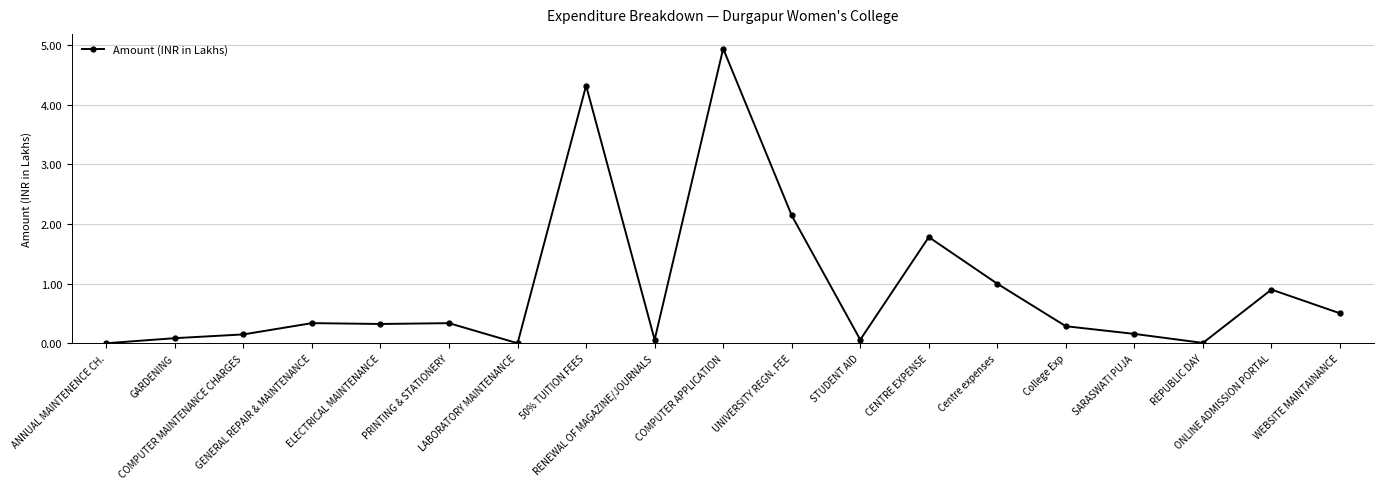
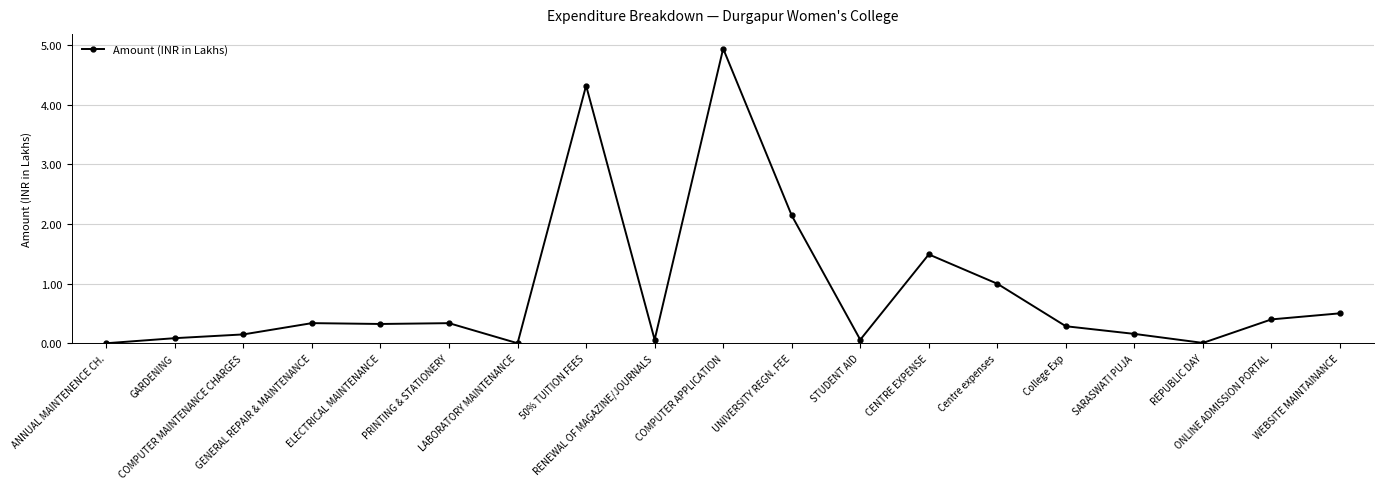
CENTRE EXPENSE: 1.8 -> 1.5
ONLINE ADMISSION PORTAL: 0.9 -> 0.4
